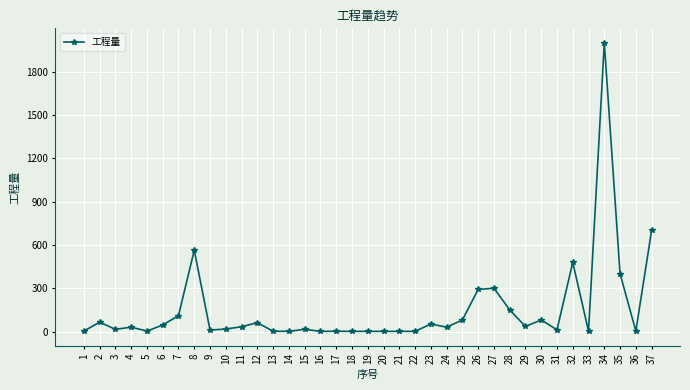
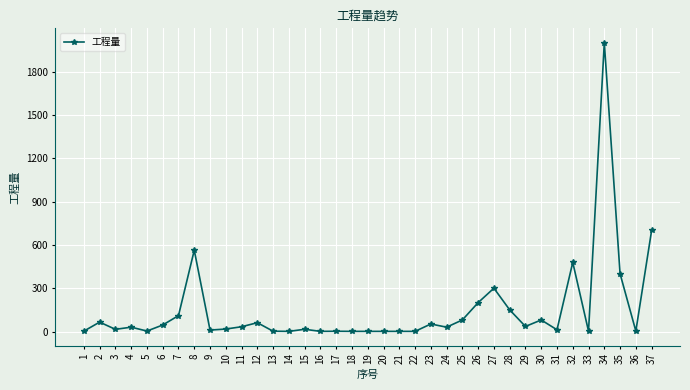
26: 290 -> 200
